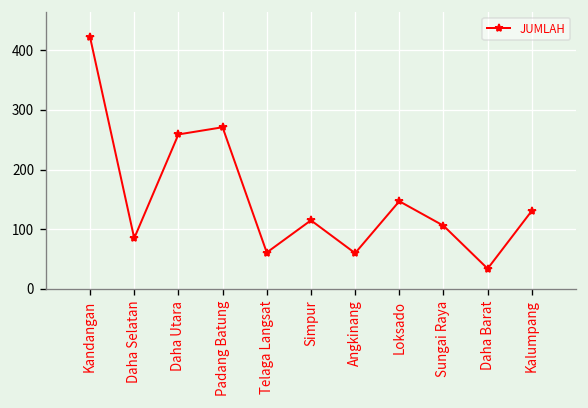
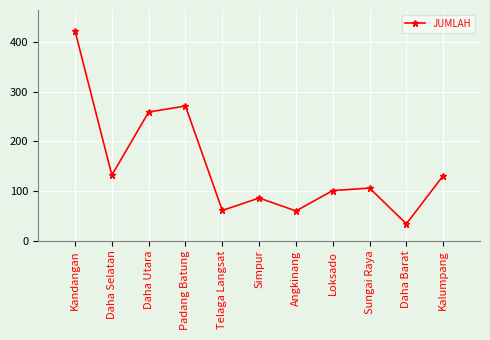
Daha Selatan: 90 -> 130
Simpur: 120 -> 90
Loksado: 150 -> 100
